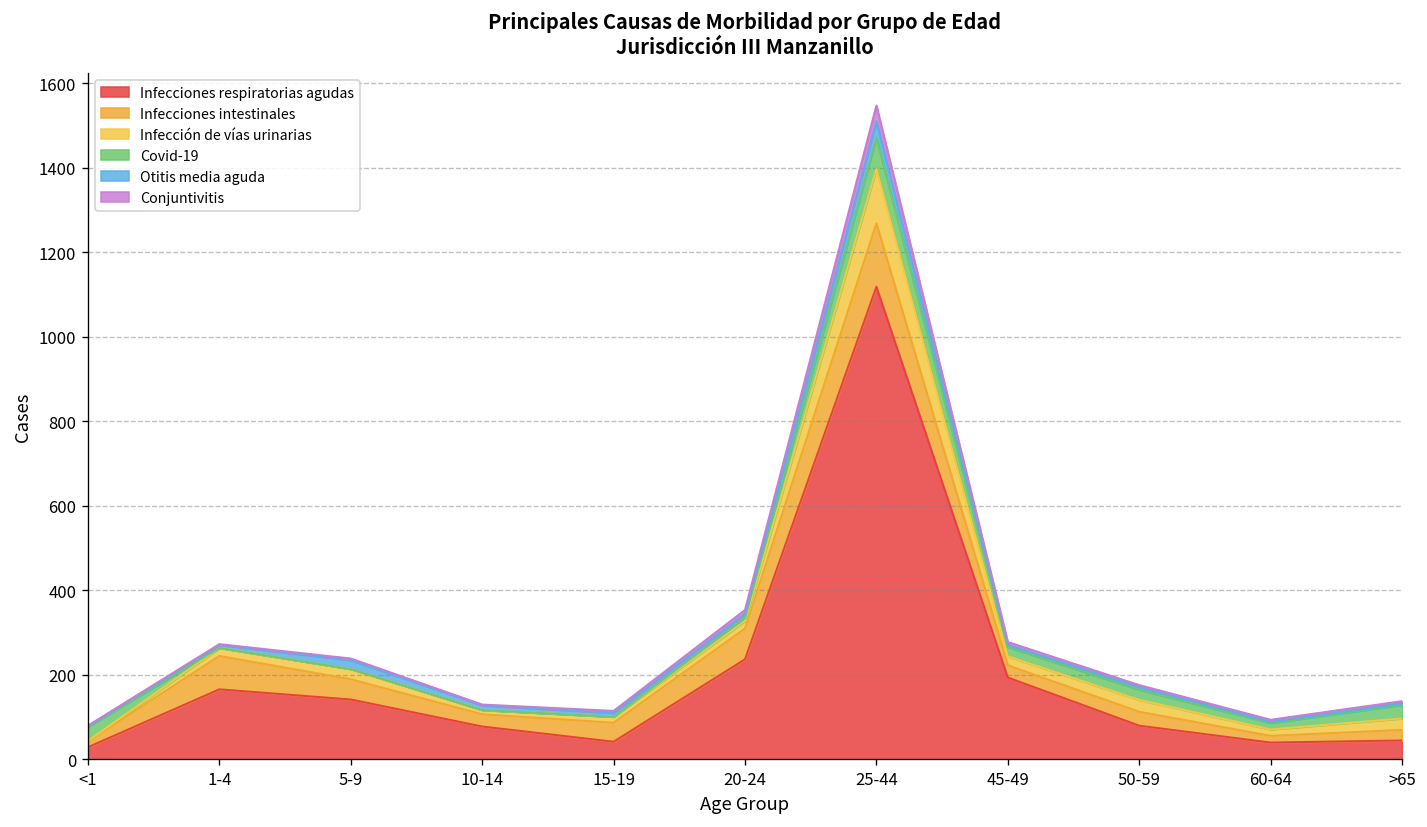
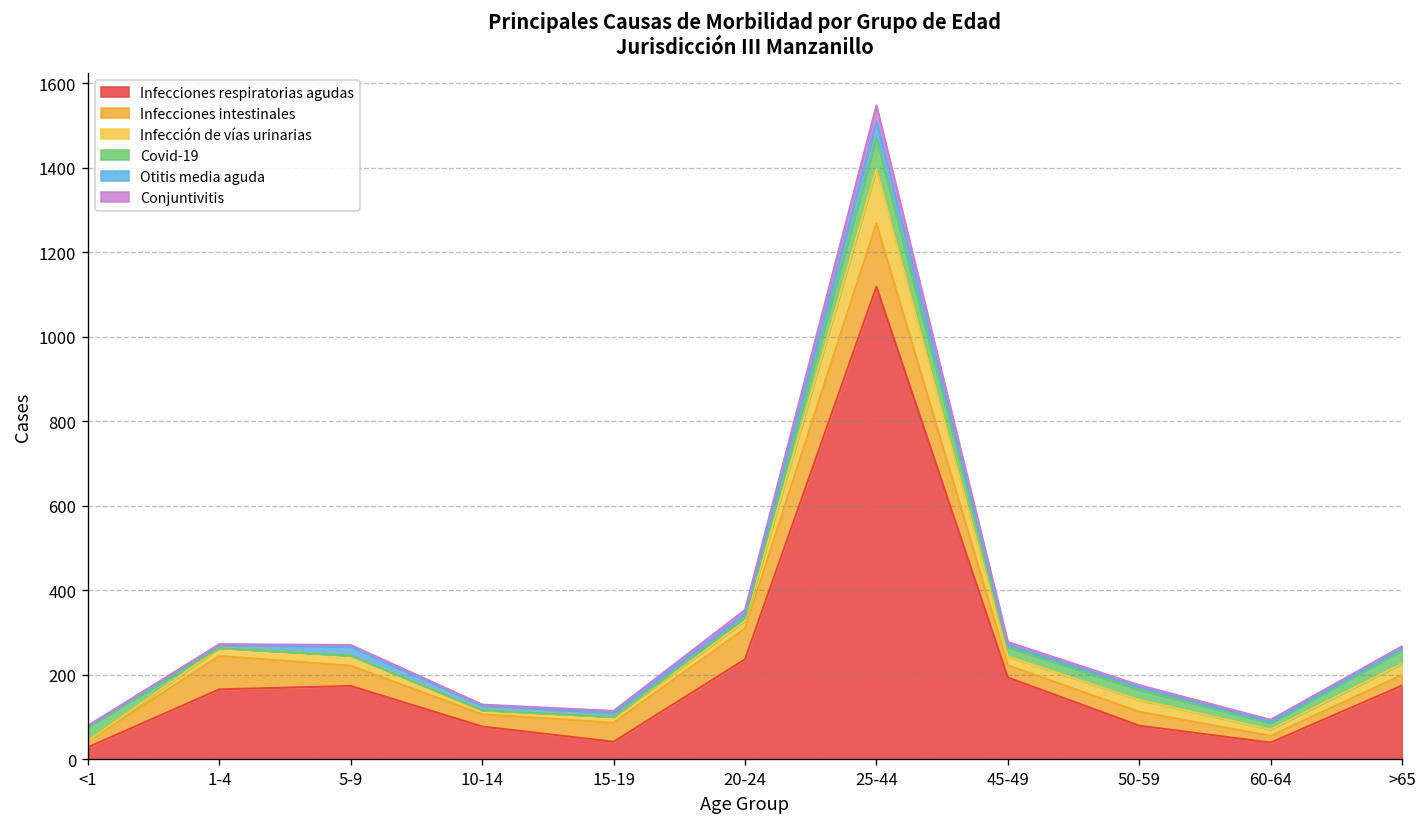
Infecciones respiratorias agudas, 5-9: 140 -> 170
Infecciones respiratorias agudas, >65: 50 -> 180
